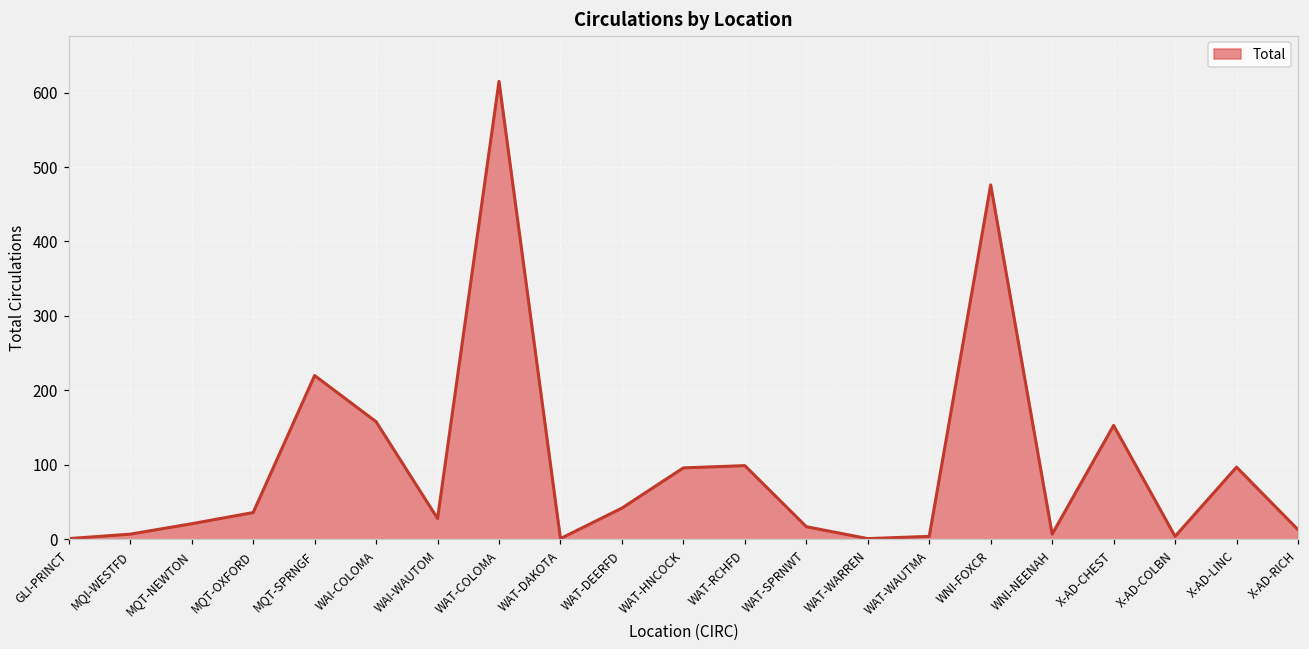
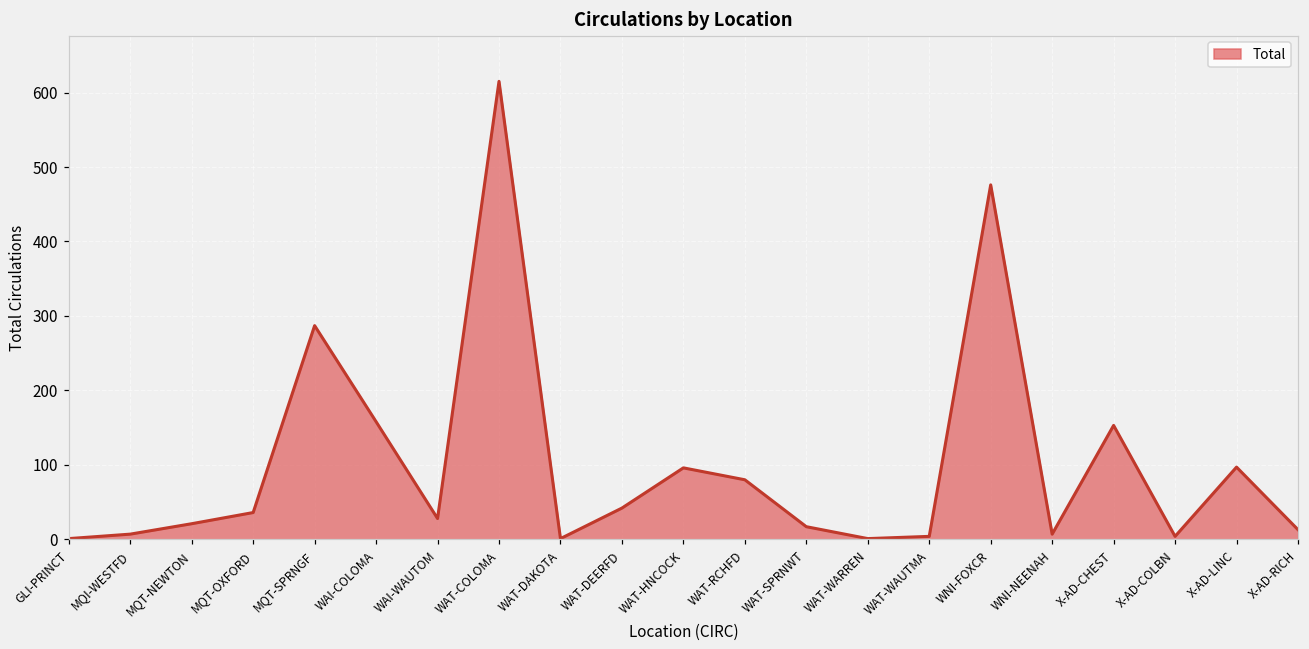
MQT-SPRNGF: 220 -> 290
WAT-RCHFD: 100 -> 80
